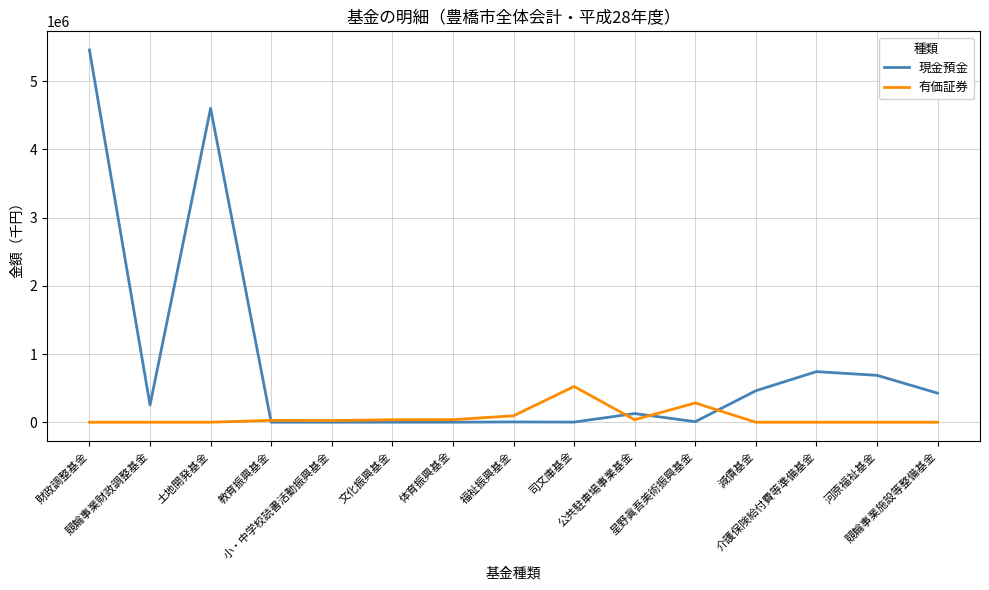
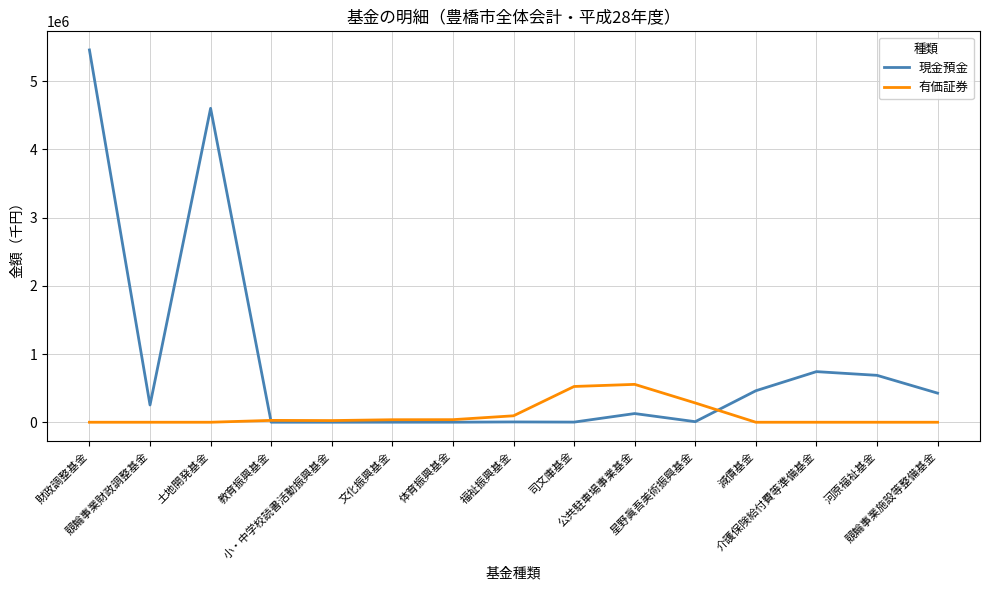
有価証券, 公共駐車場事業基金: 0 -> 600000
